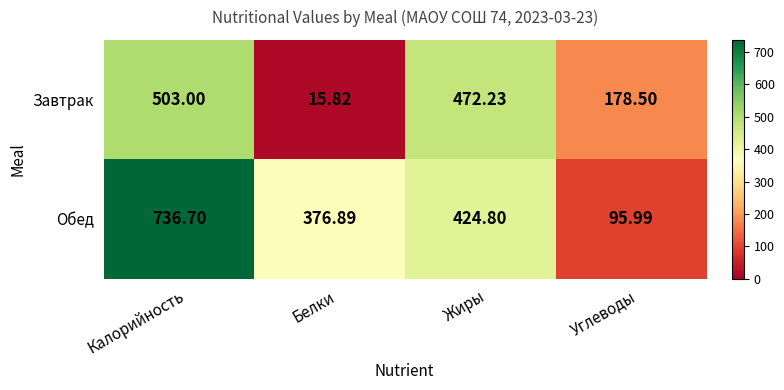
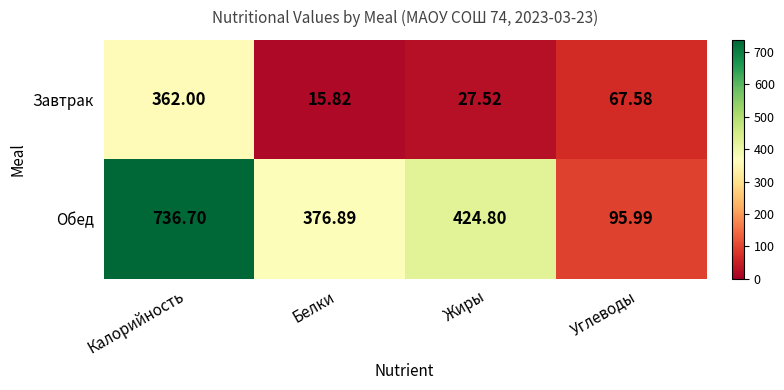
Завтрак, Калорийность: 503.00 -> 362.00
Завтрак, Жиры: 472.23 -> 27.52
Завтрак, Углеводы: 178.50 -> 67.58
